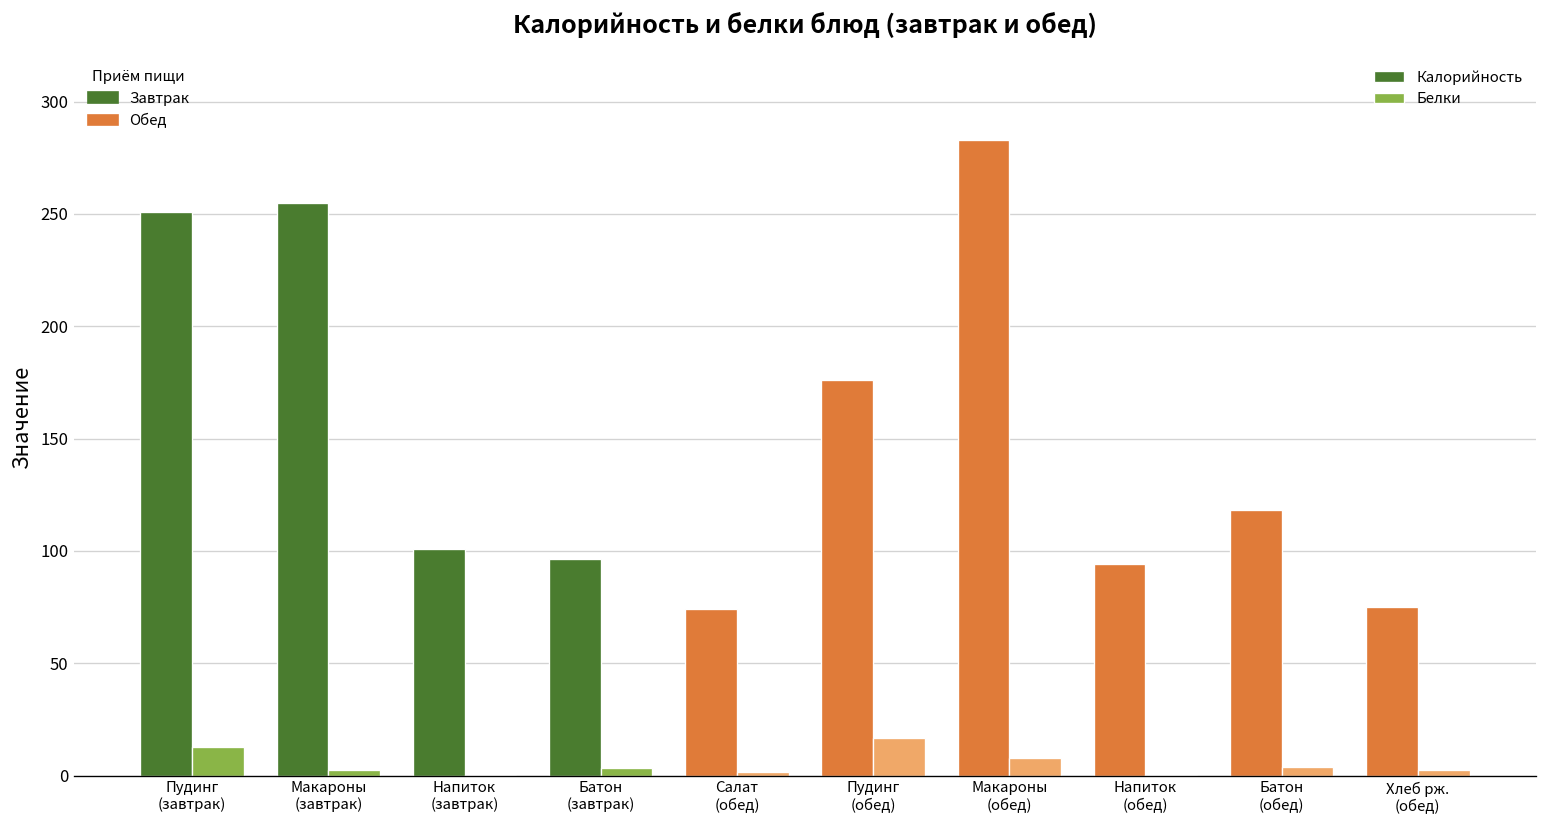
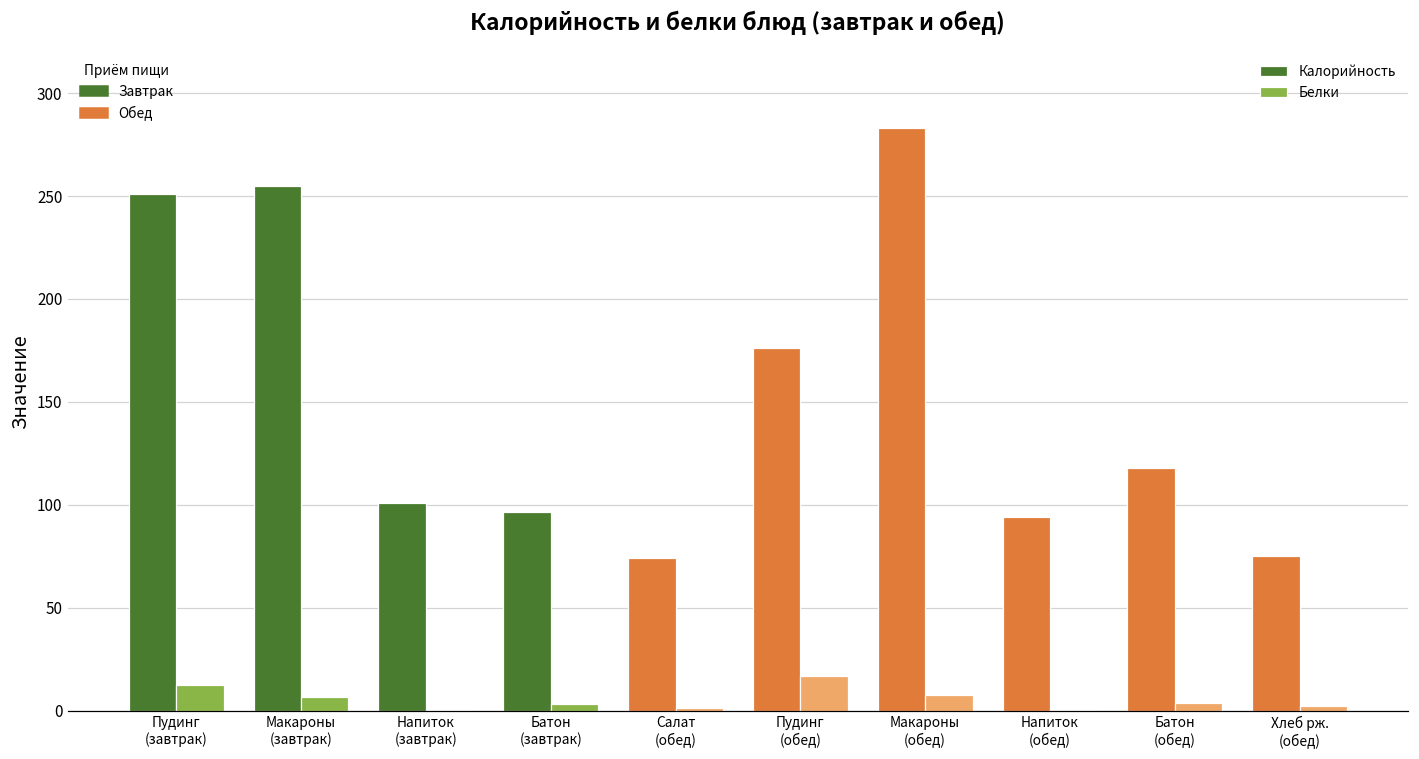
Белки, Макароны (завтрак): 2 -> 7
